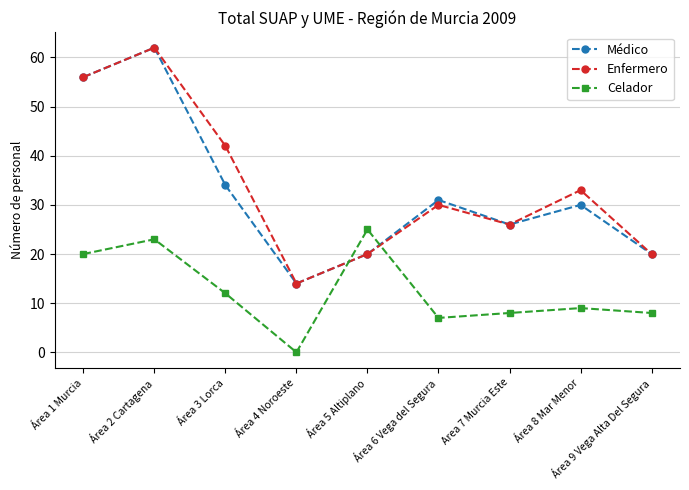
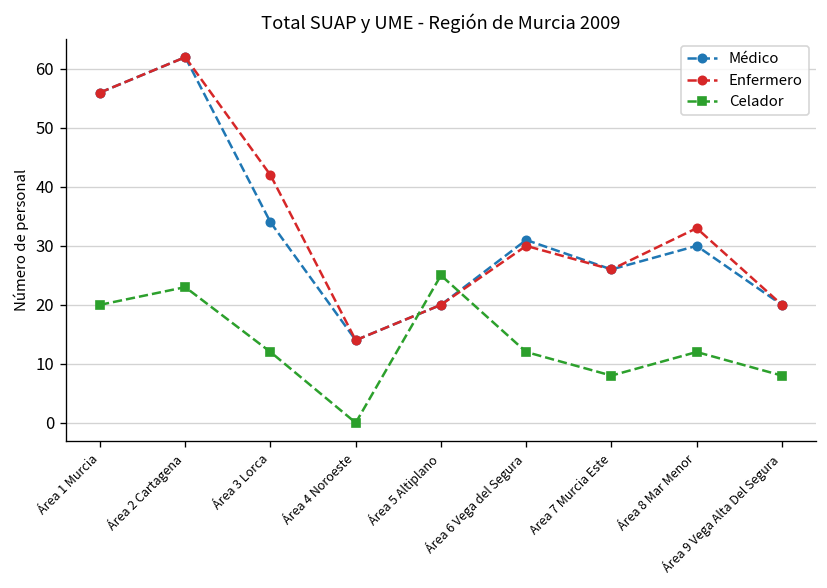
Celador, Área 6 Vega del Segura: 7 -> 12
Celador, Área 8 Mar Menor: 9 -> 12
